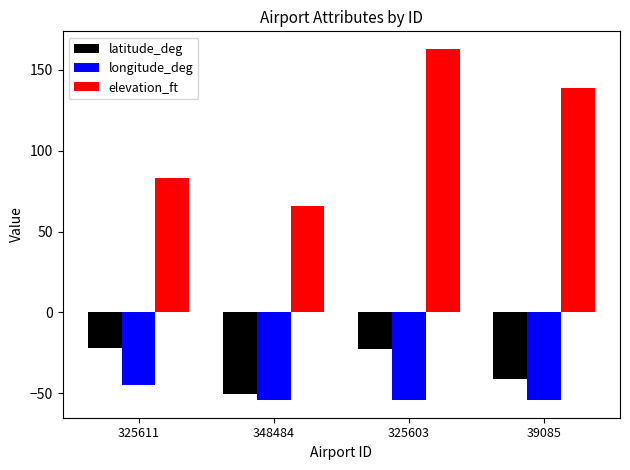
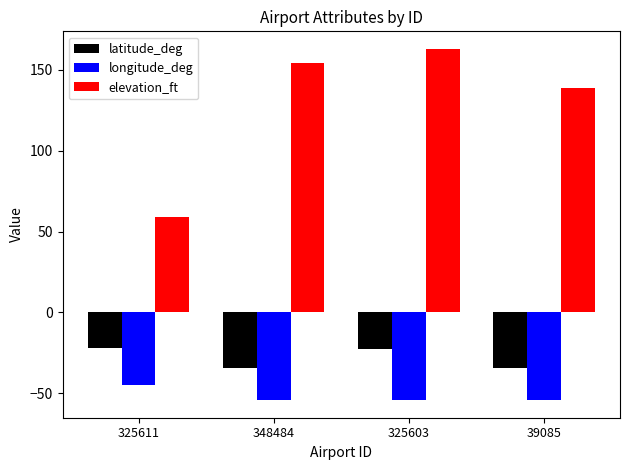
elevation_ft, 325611: 83 -> 59
latitude_deg, 348484: -51 -> -35
elevation_ft, 348484: 66 -> 154
latitude_deg, 39085: -41 -> -34
